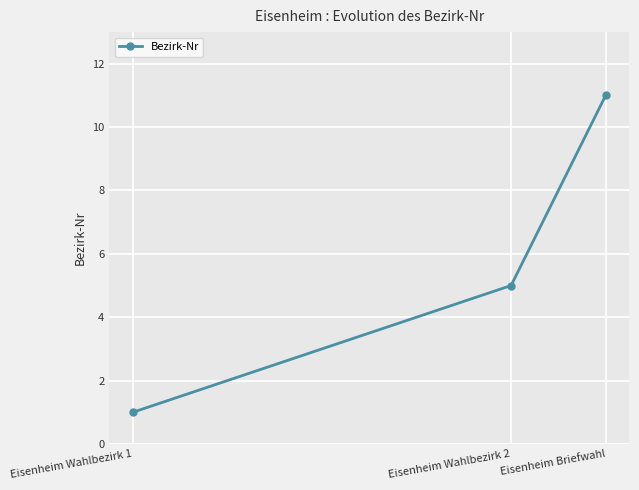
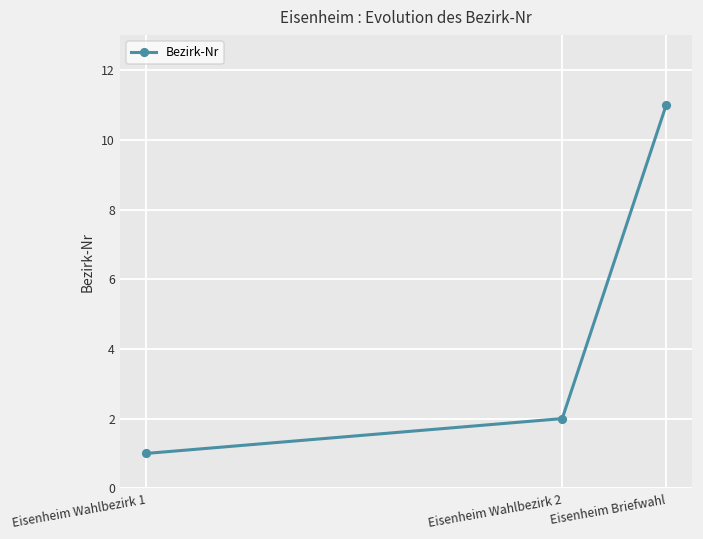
Eisenheim Wahlbezirk 2: 5 -> 2
